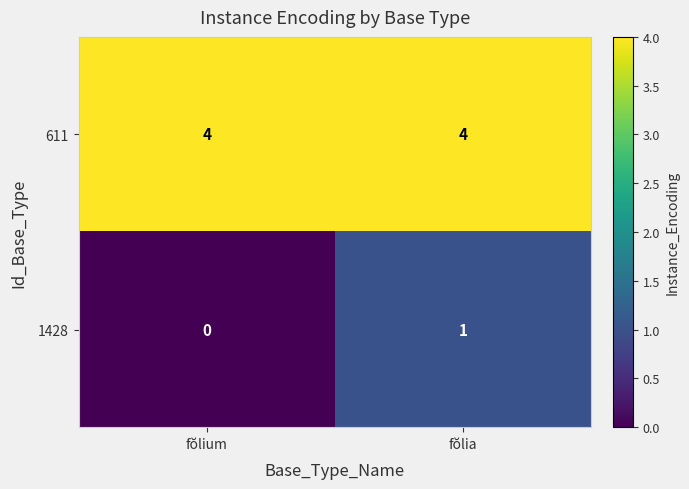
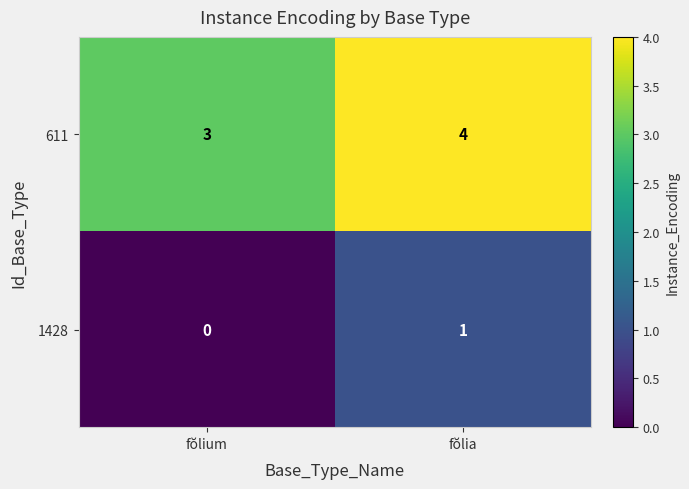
611, fŏlium: 4 -> 3
